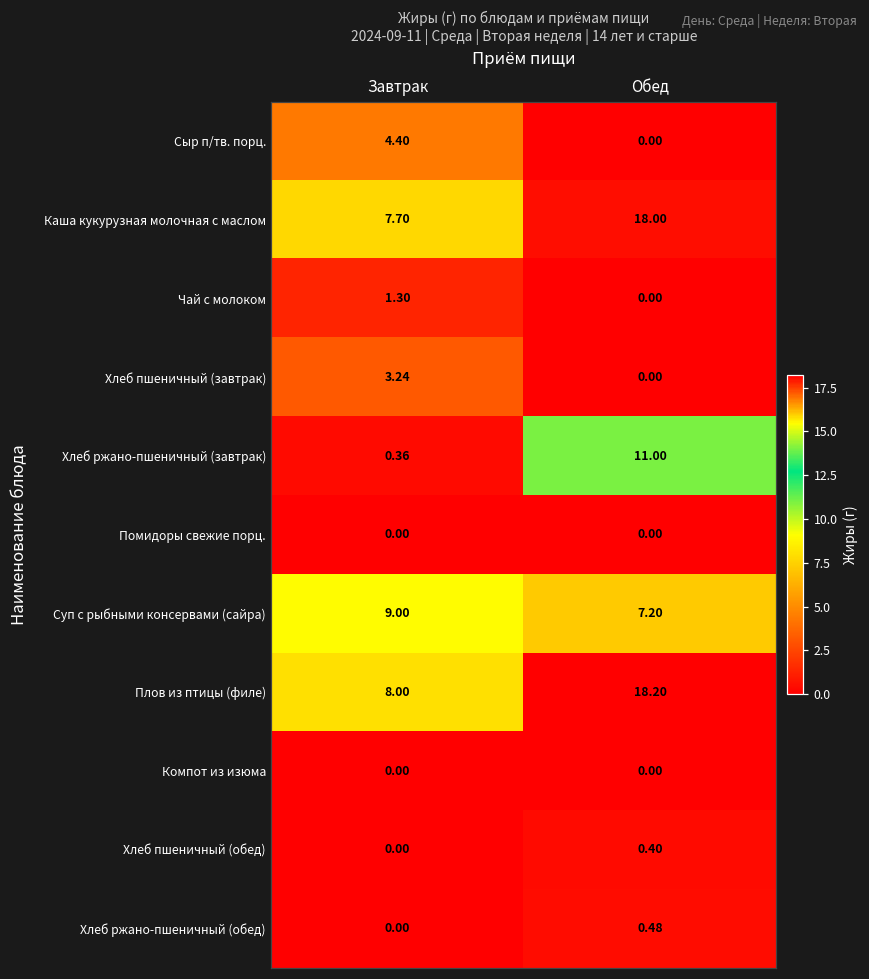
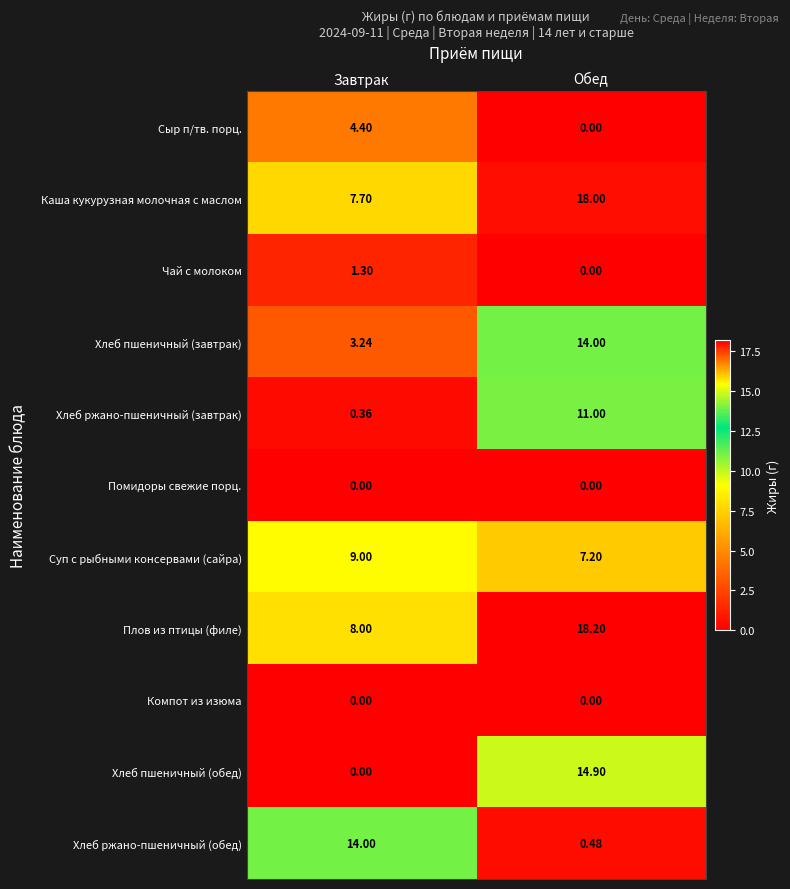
Хлеб пшеничный (завтрак), Обед: 0.00 -> 14.00
Хлеб пшеничный (обед), Обед: 0.40 -> 14.90
Хлеб ржано-пшеничный (обед), Завтрак: 0.00 -> 14.00
